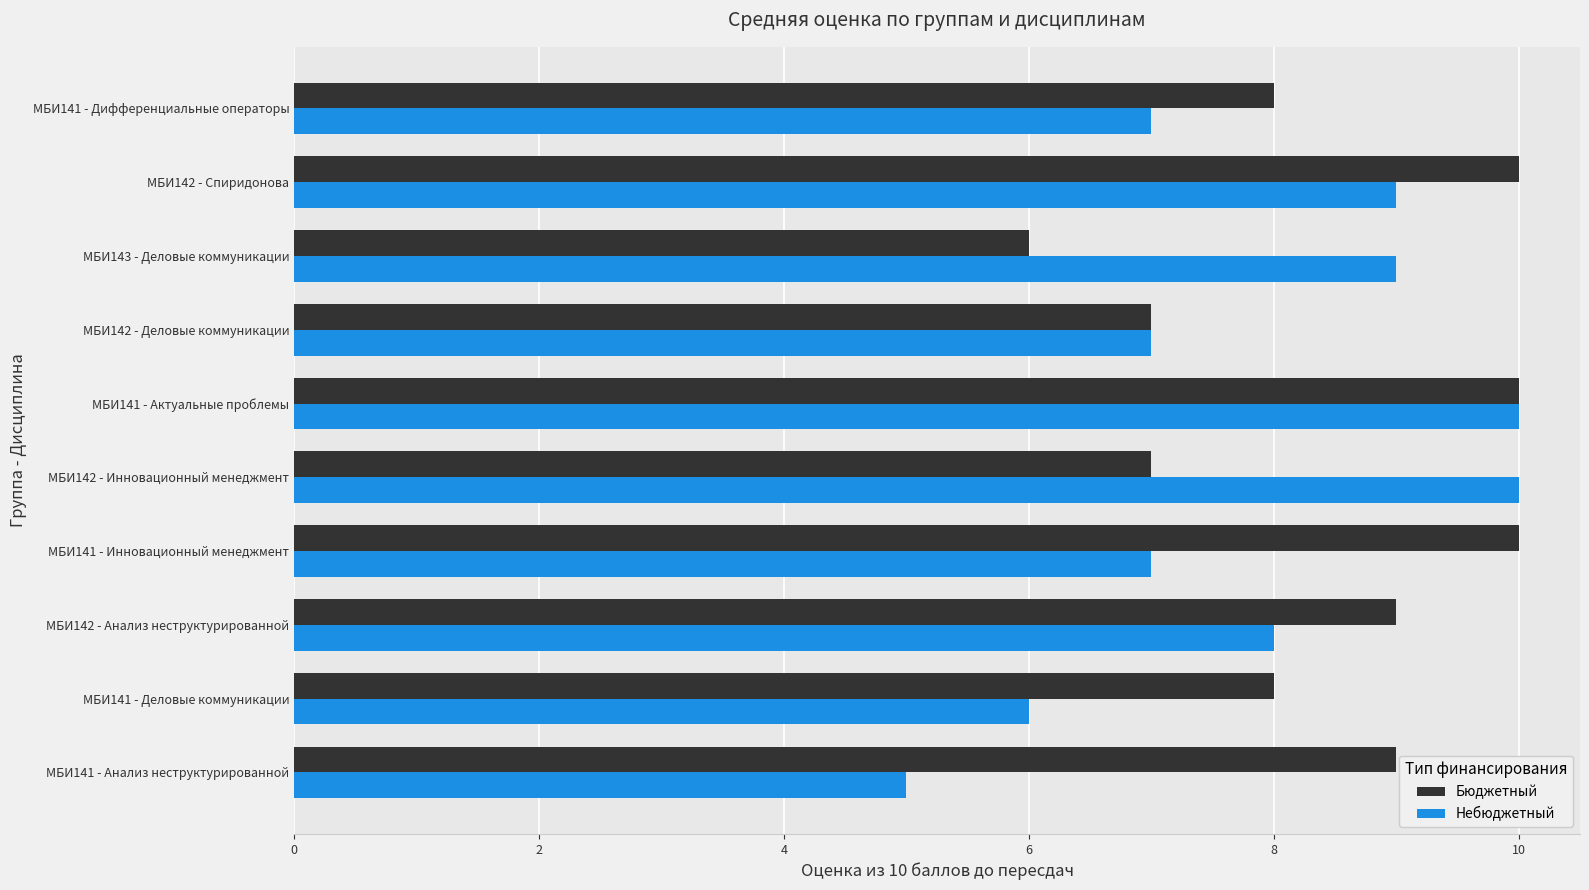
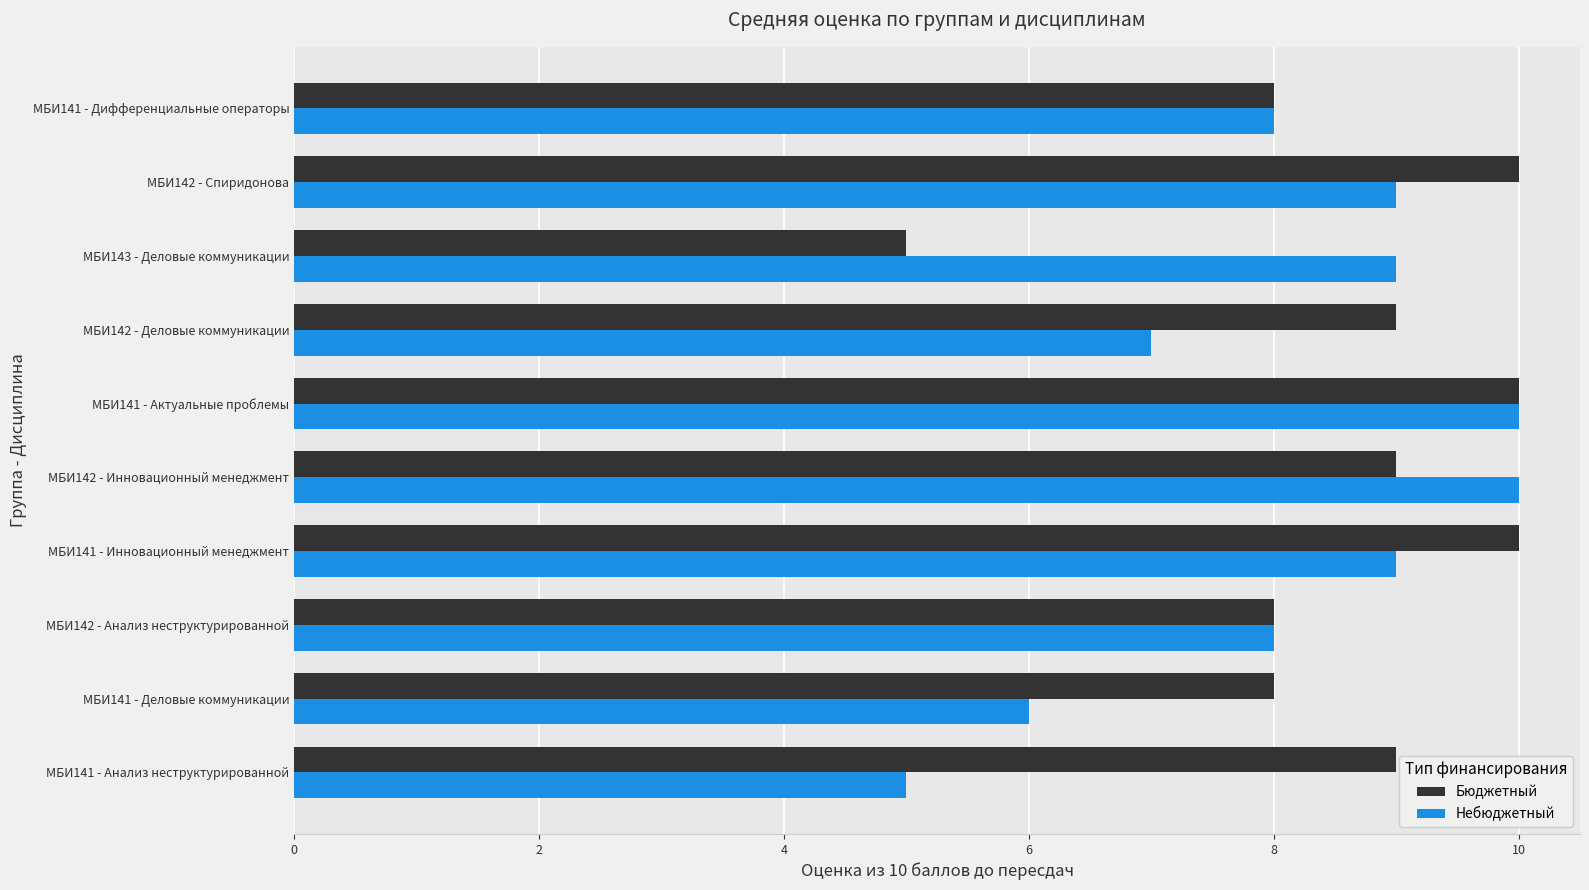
Небюджетный, МБИ141 - Дифференциальные операторы: 7 -> 8
Бюджетный, МБИ143 - Деловые коммуникации: 6 -> 5
Бюджетный, МБИ142 - Деловые коммуникации: 7 -> 9
Бюджетный, МБИ142 - Инновационный менеджмент: 7 -> 9
Небюджетный, МБИ141 - Инновационный менеджмент: 7 -> 9
Бюджетный, МБИ142 - Анализ неструктурированной: 9 -> 8
